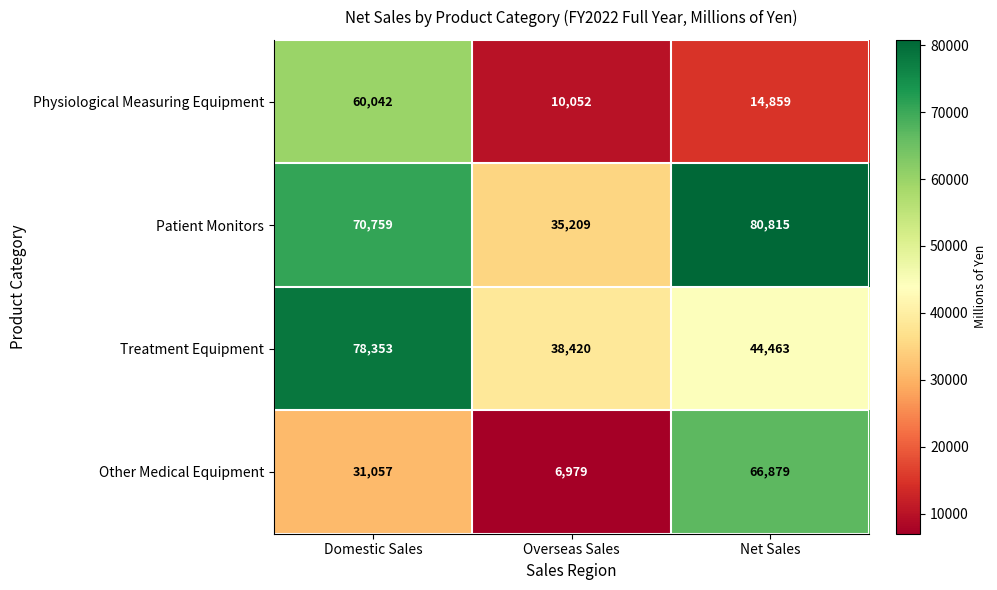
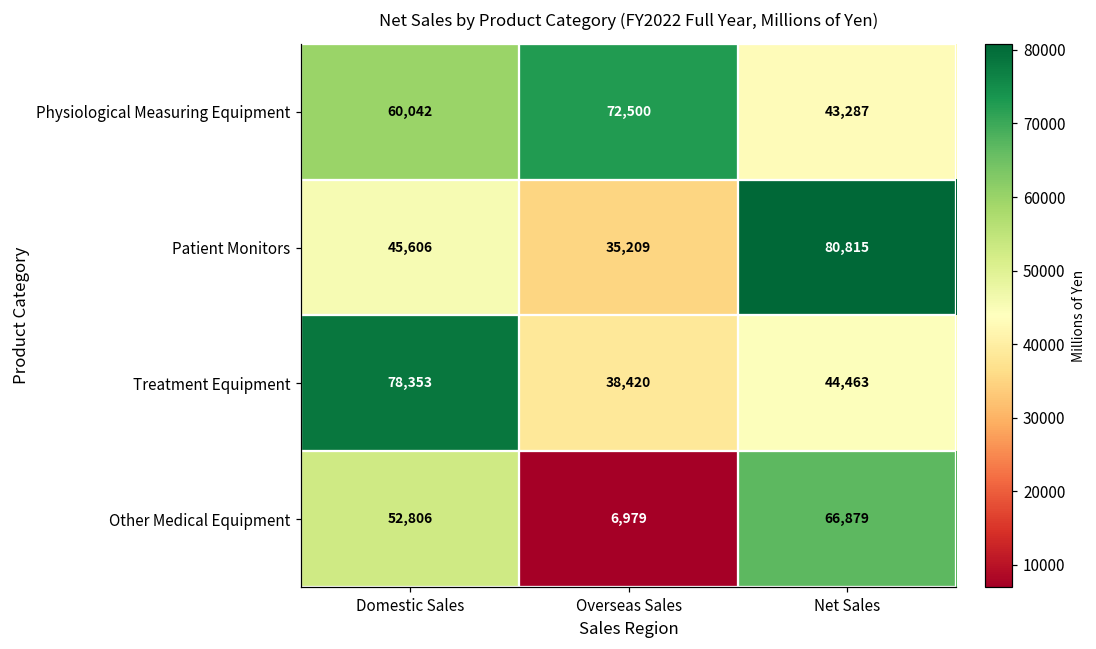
Physiological Measuring Equipment, Overseas Sales: 10,052 -> 72,500
Physiological Measuring Equipment, Net Sales: 14,859 -> 43,287
Patient Monitors, Domestic Sales: 70,759 -> 45,606
Other Medical Equipment, Domestic Sales: 31,057 -> 52,806
